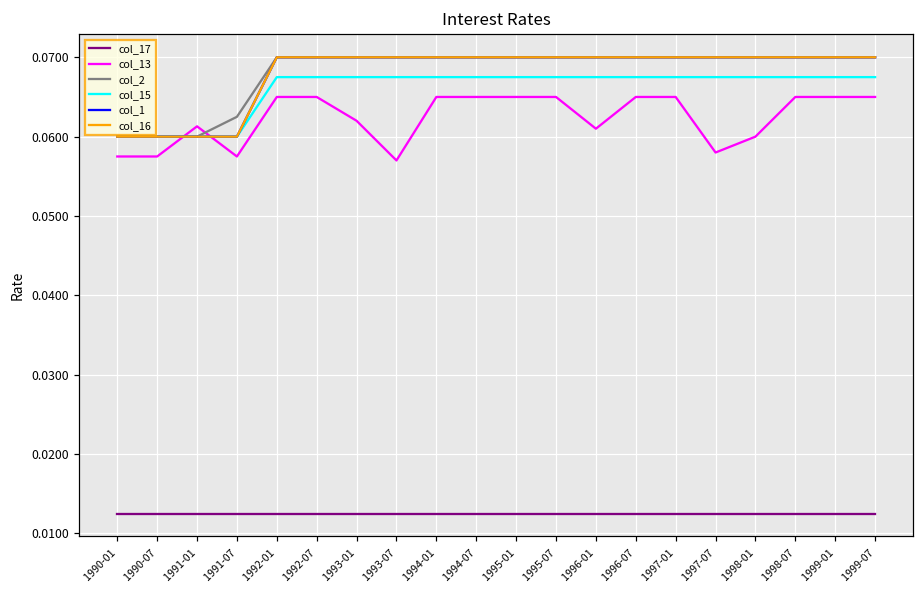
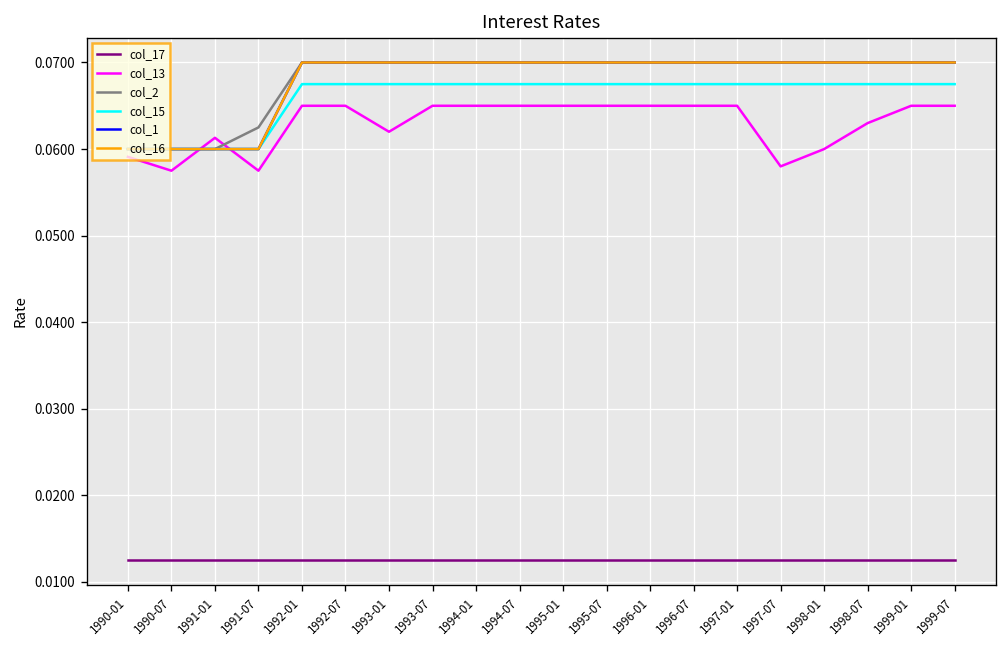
col_13, 1990-01: 0.058 -> 0.059
col_13, 1993-07: 0.057 -> 0.065
col_13, 1996-01: 0.061 -> 0.065
col_13, 1998-07: 0.065 -> 0.063
